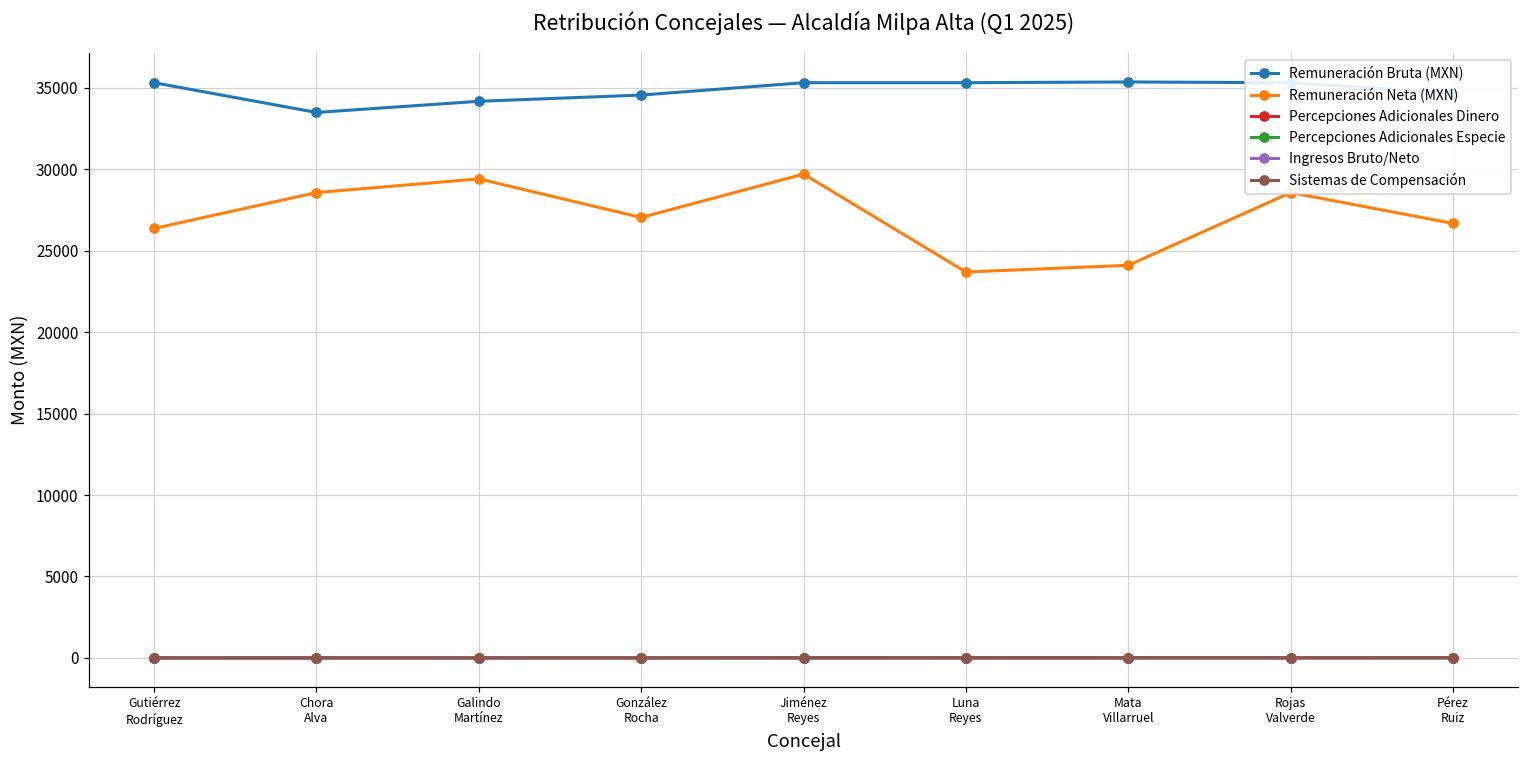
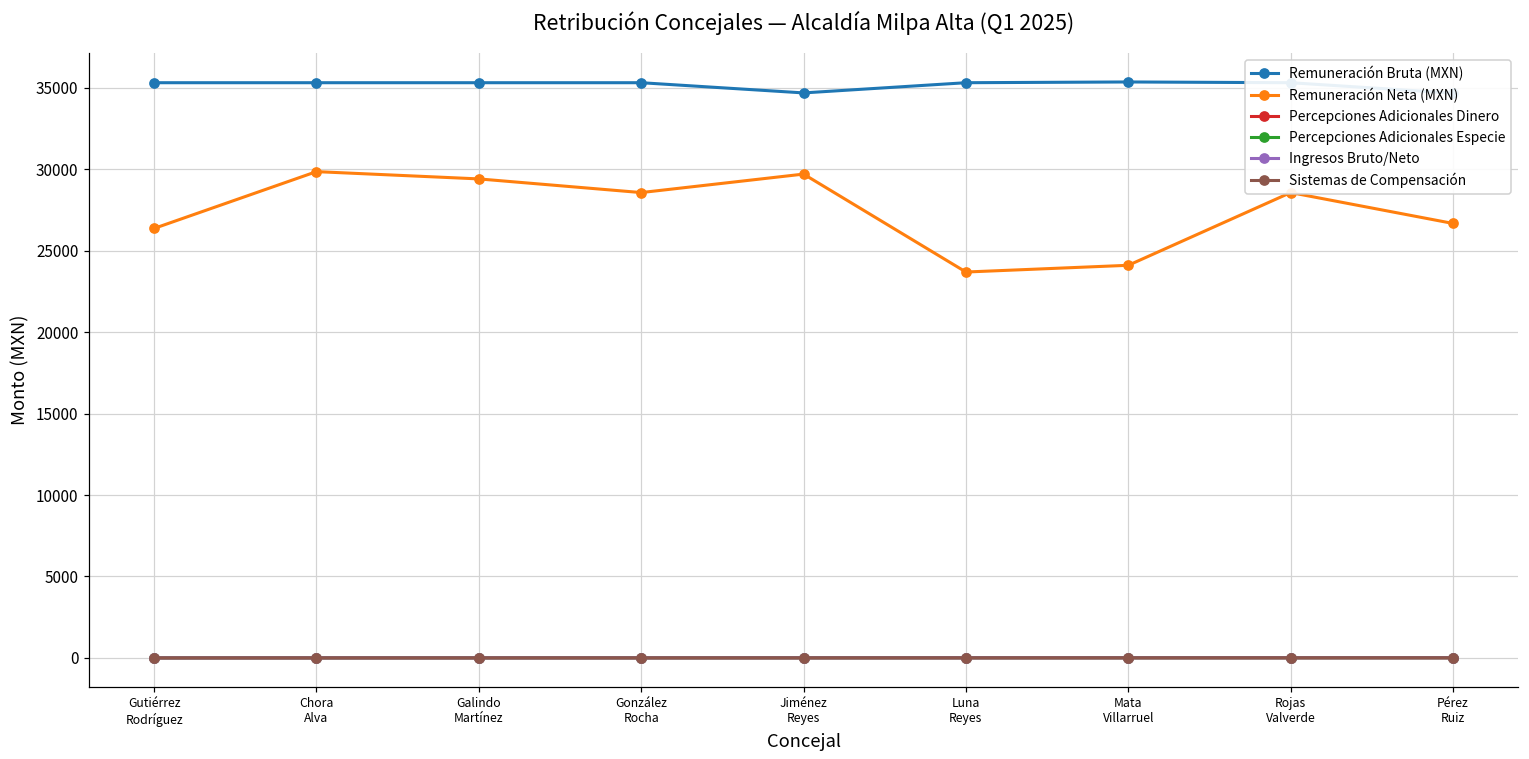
Remuneración Bruta (MXN), Chora Alva: 33500 -> 35300
Remuneración Neta (MXN), Chora Alva: 28600 -> 29900
Remuneración Bruta (MXN), Galindo Martínez: 34200 -> 35300
Remuneración Bruta (MXN), González Rocha: 34600 -> 35300
Remuneración Neta (MXN), González Rocha: 27000 -> 28600
Remuneración Bruta (MXN), Jiménez Reyes: 35300 -> 34700
